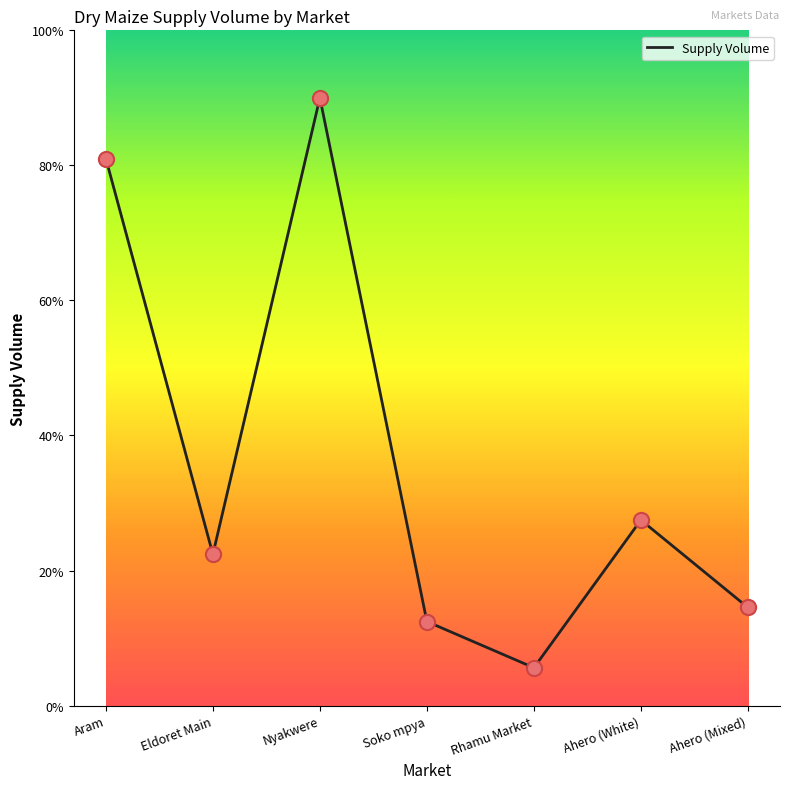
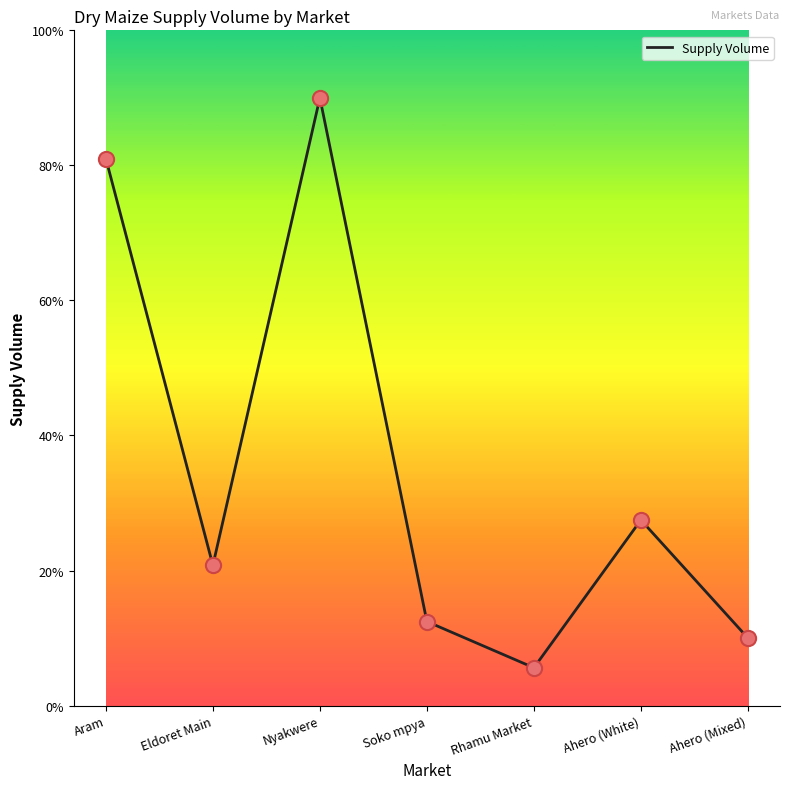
Eldoret Main: 22% -> 21%
Ahero (Mixed): 15% -> 10%
